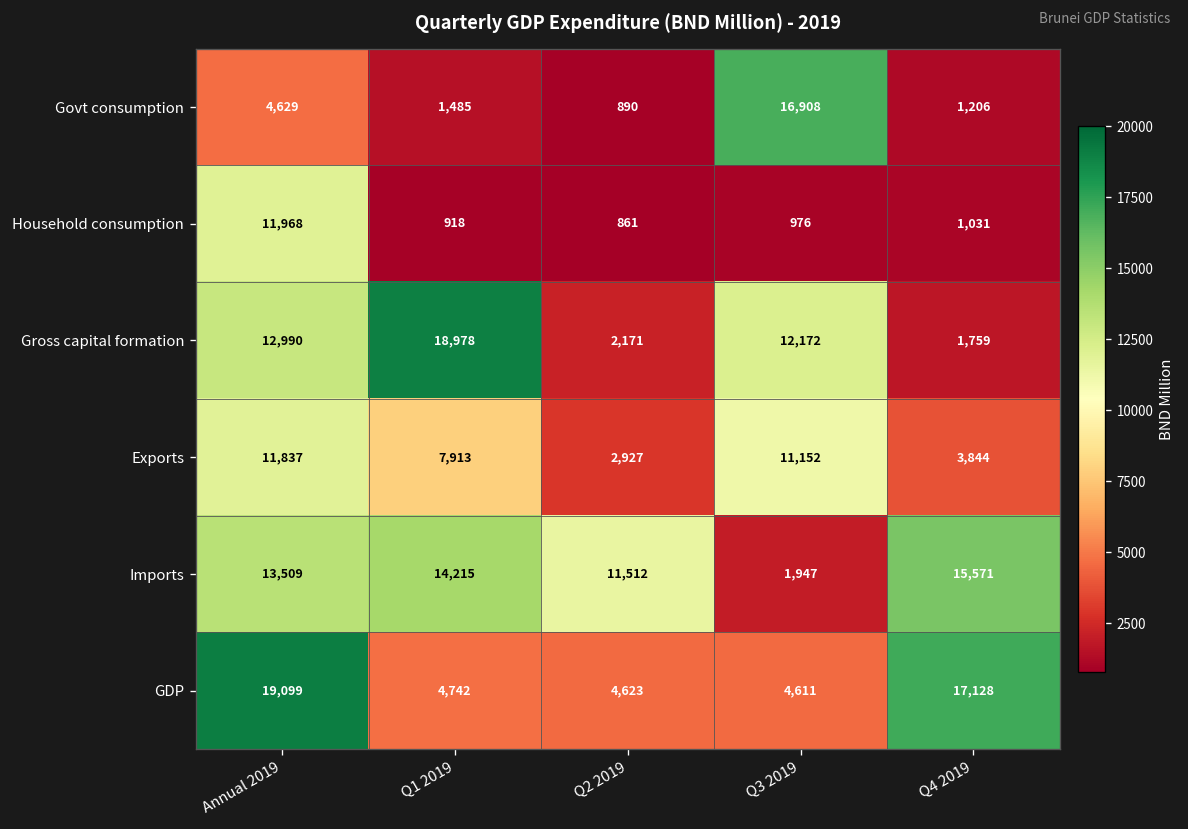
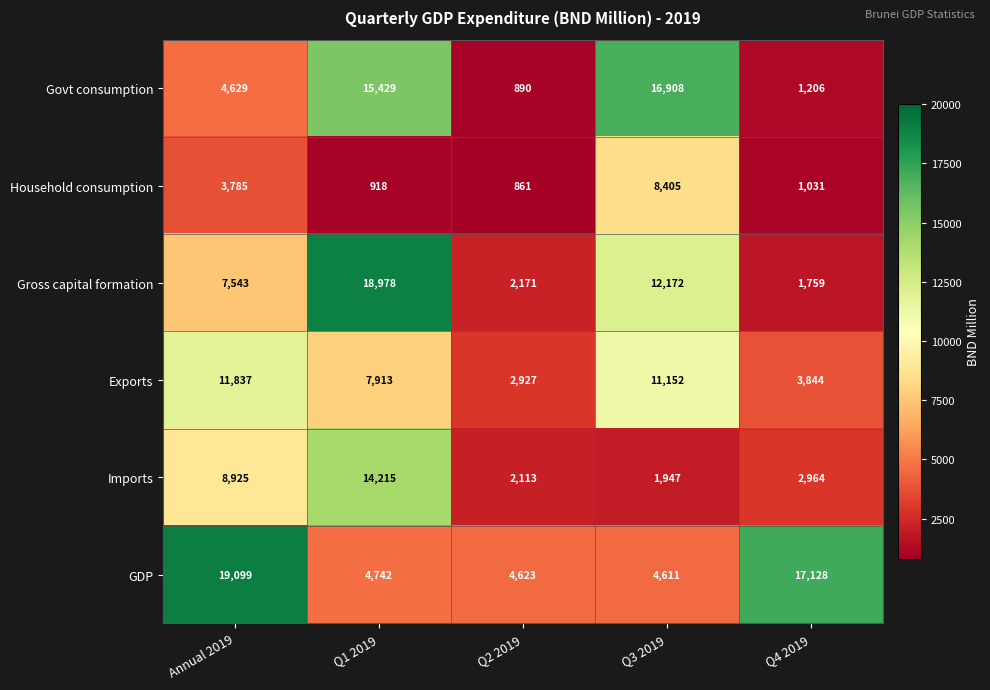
Govt consumption, Q1 2019: 1,485 -> 15,429
Household consumption, Annual 2019: 11,968 -> 3,785
Household consumption, Q3 2019: 976 -> 8,405
Gross capital formation, Annual 2019: 12,990 -> 7,543
Imports, Annual 2019: 13,509 -> 8,925
Imports, Q2 2019: 11,512 -> 2,113
Imports, Q4 2019: 15,571 -> 2,964
